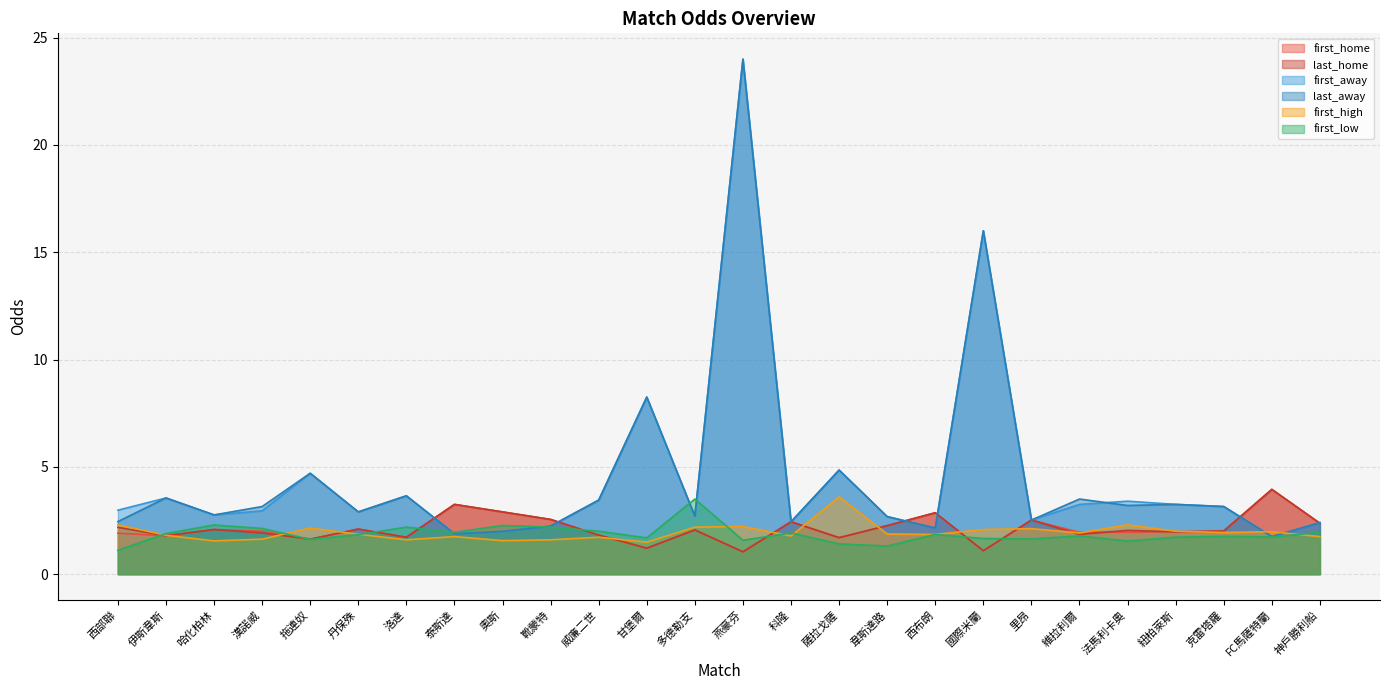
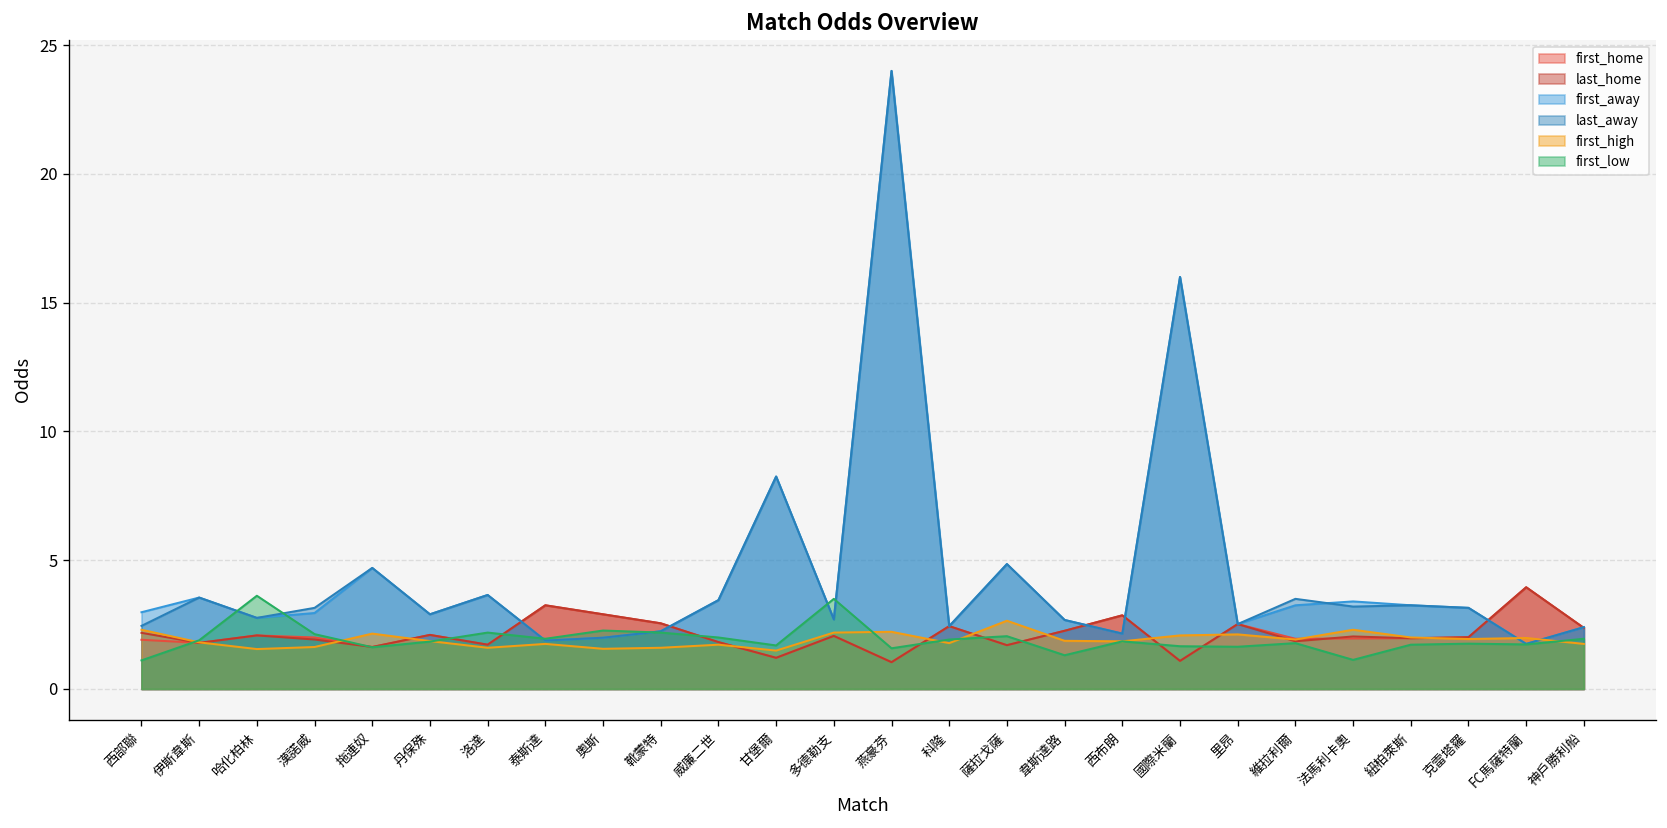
first_low, 哈化柏林: 2.3 -> 3.6
first_high, 薩拉戈薩: 3.6 -> 2.7
first_low, 薩拉戈薩: 1.4 -> 2.1
first_low, 法馬利卡奧: 1.5 -> 1.1
